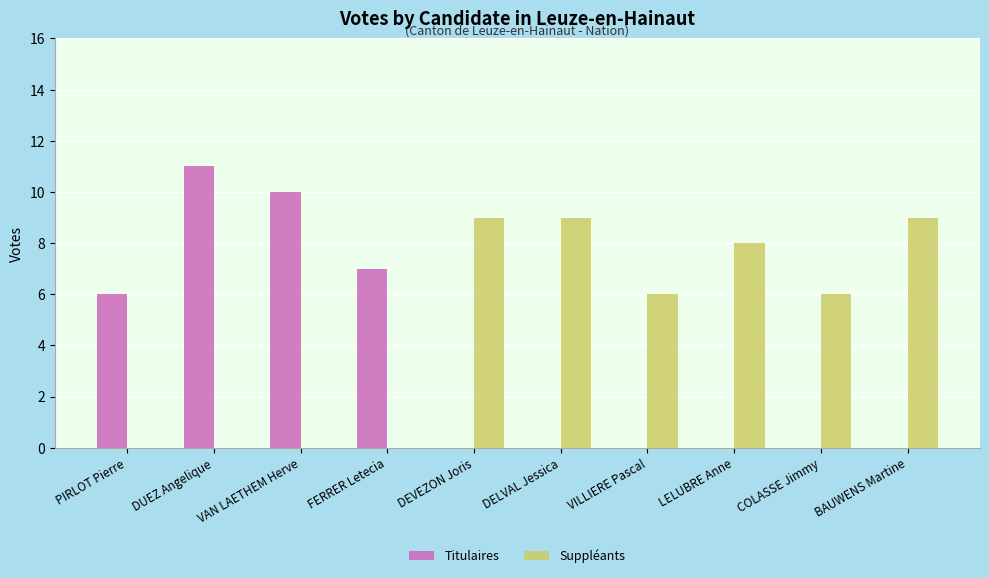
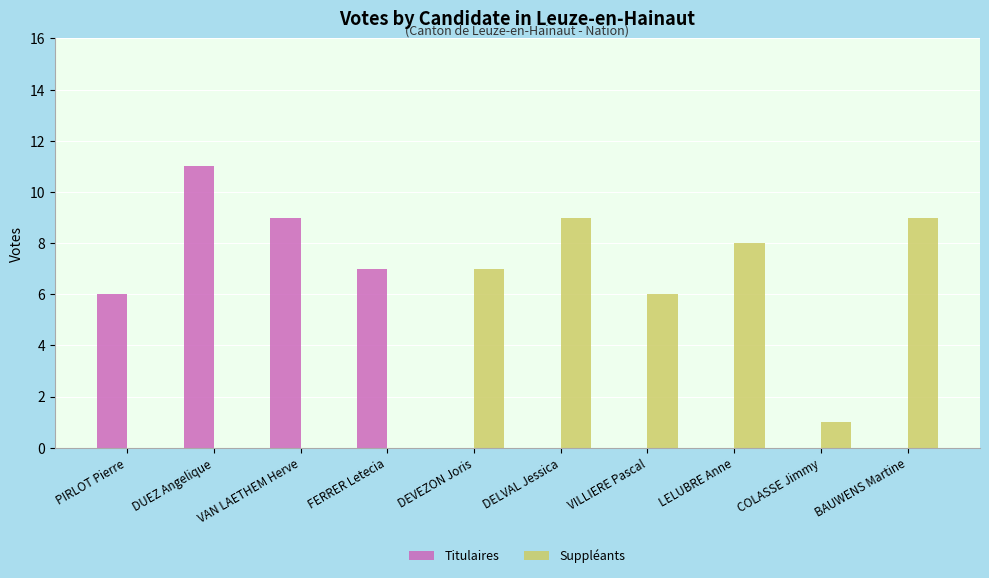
Titulaires, VAN LAETHEM Herve: 10 -> 9
Suppléants, DEVEZON Joris: 9 -> 7
Suppléants, COLASSE Jimmy: 6 -> 1
